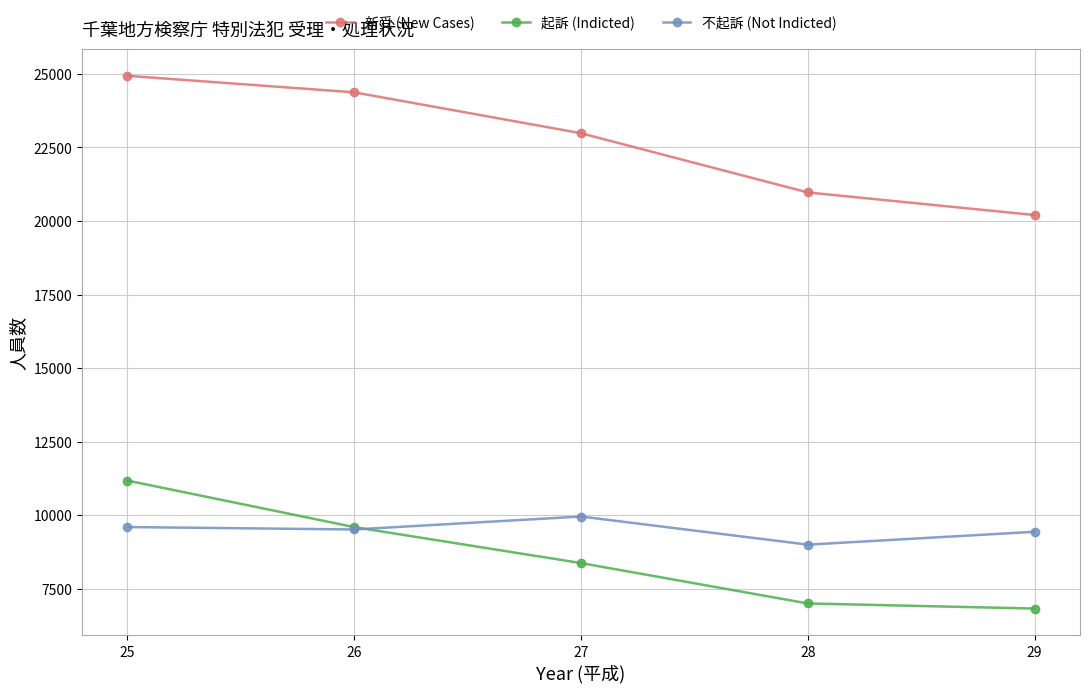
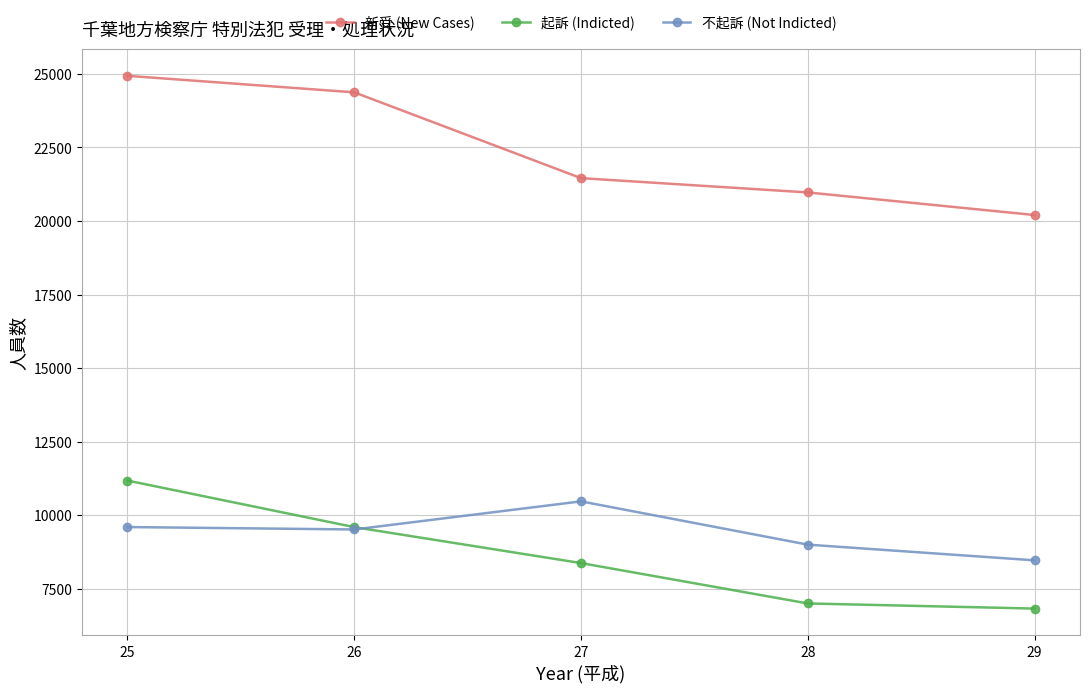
新受 (New Cases), 27: 23000 -> 21500
不起訴 (Not Indicted), 27: 10000 -> 10500
不起訴 (Not Indicted), 29: 9400 -> 8500
